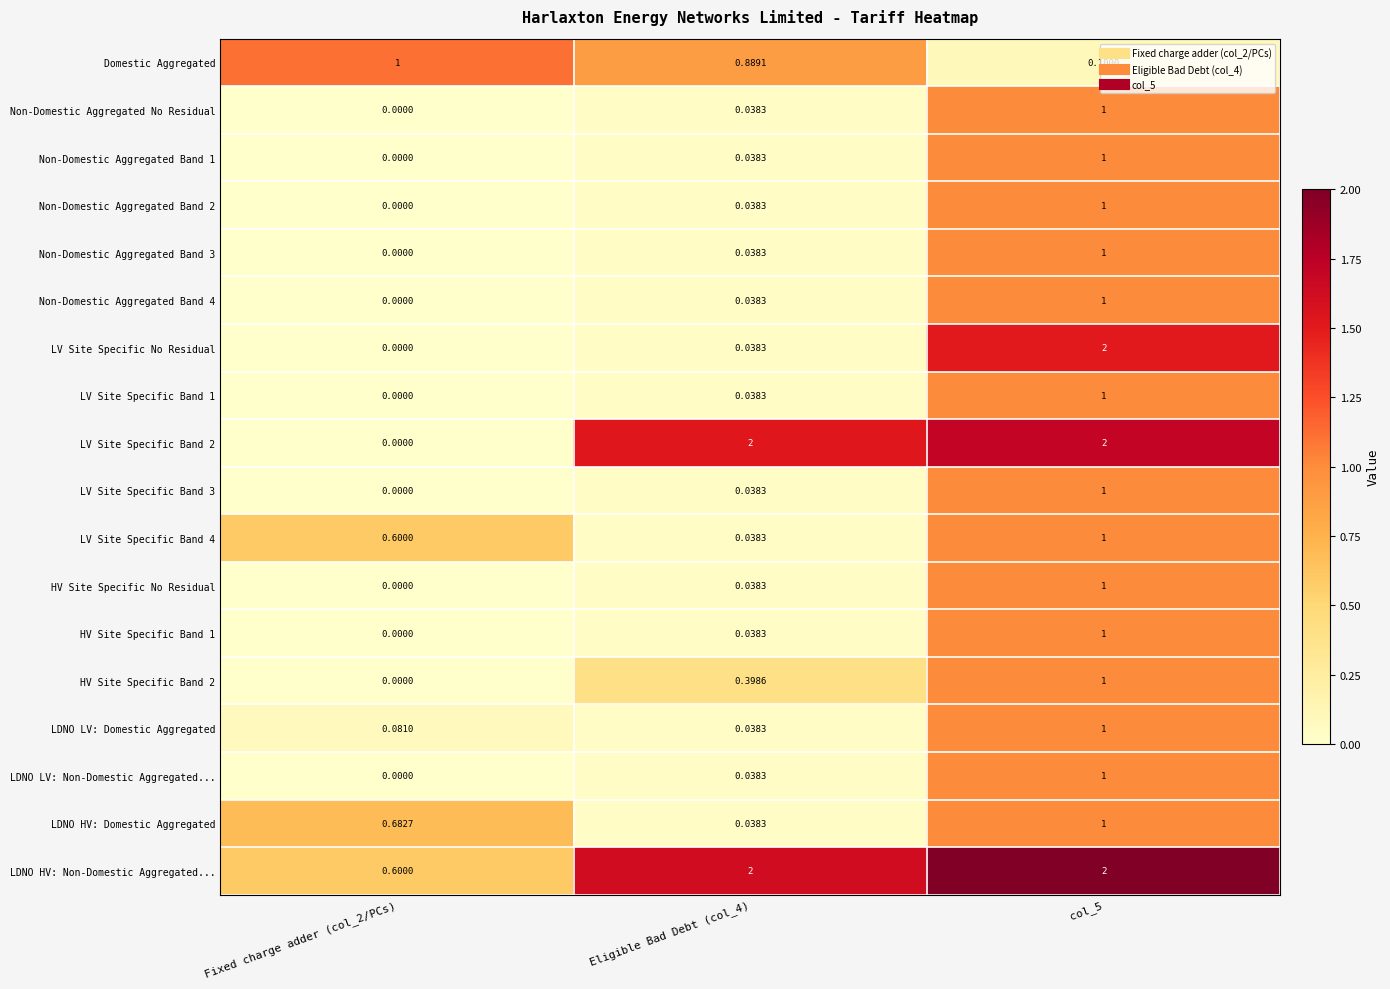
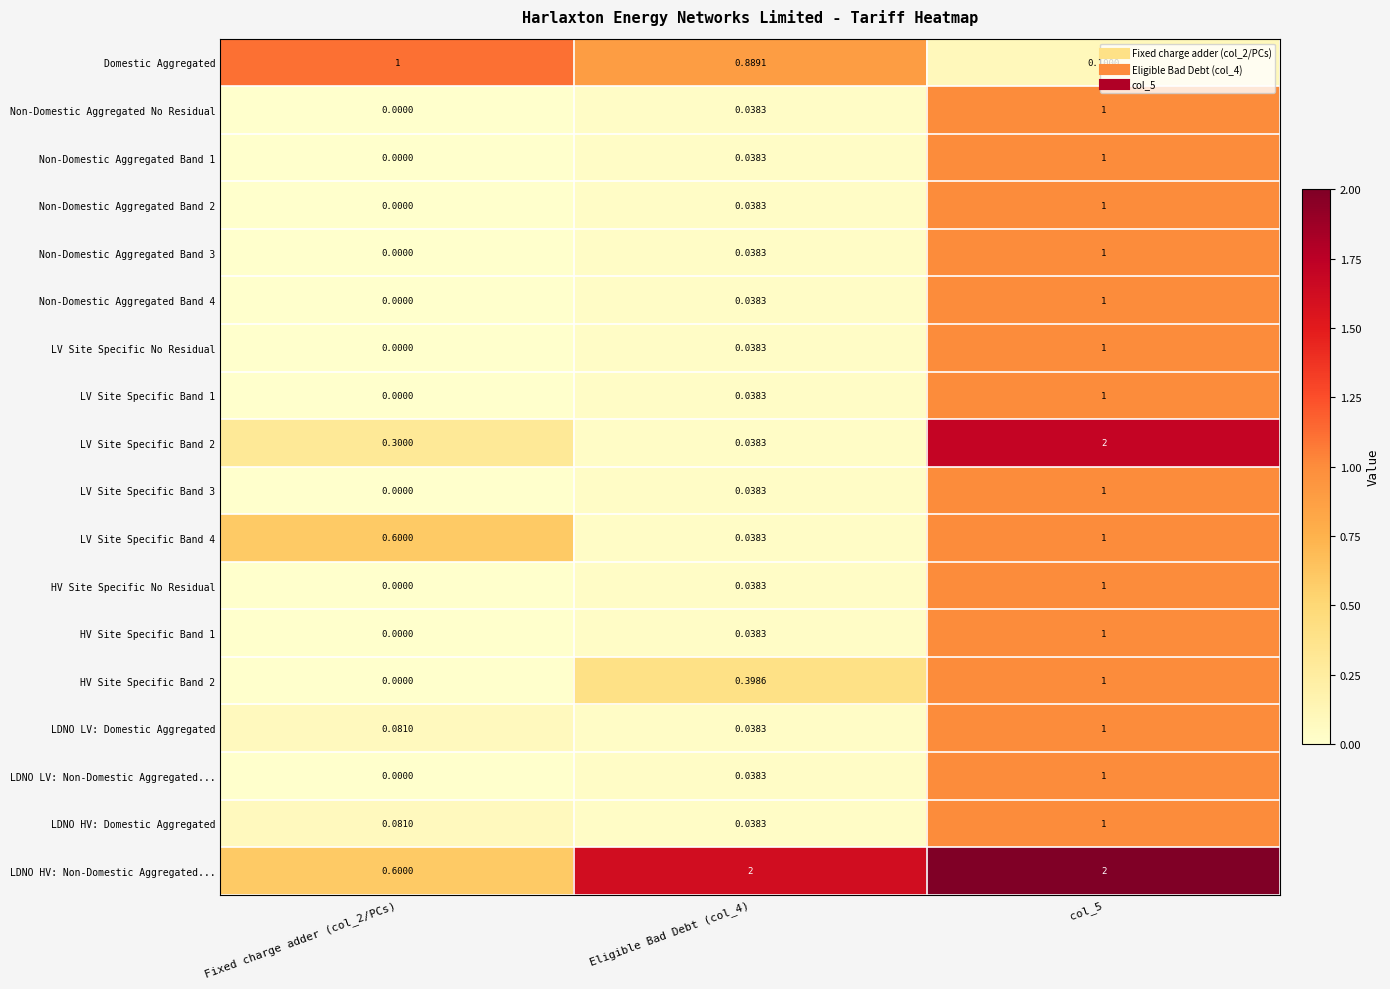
LV Site Specific No Residual, col_5: 2 -> 1
LV Site Specific Band 2, Fixed charge adder (col_2/PCs): 0.0000 -> 0.3000
LV Site Specific Band 2, Eligible Bad Debt (col_4): 2 -> 0.0383
LDNO HV: Domestic Aggregated, Fixed charge adder (col_2/PCs): 0.6827 -> 0.0810
